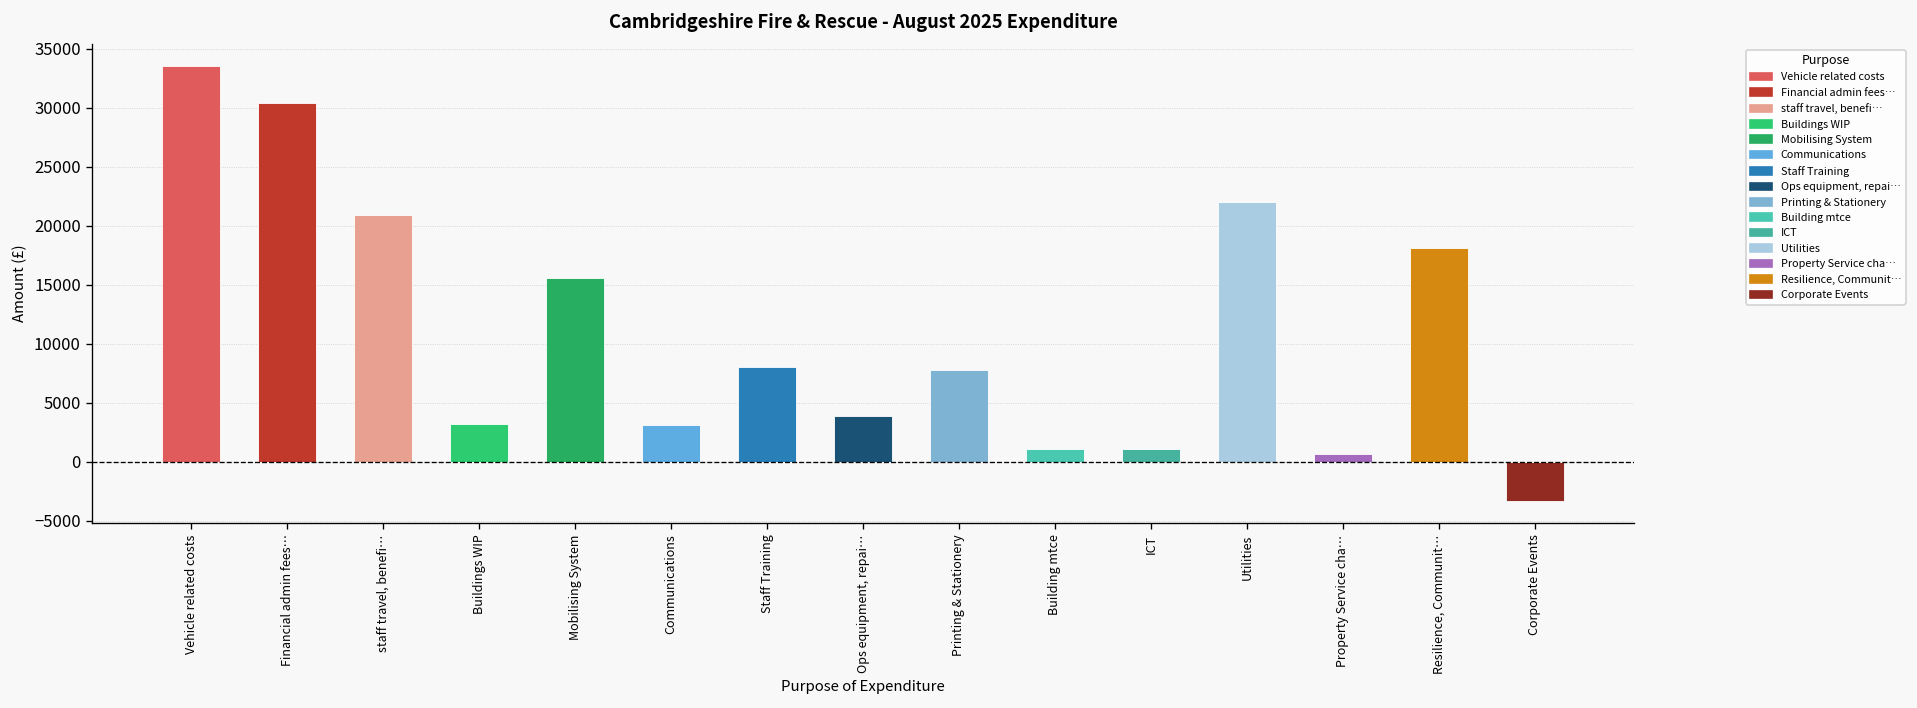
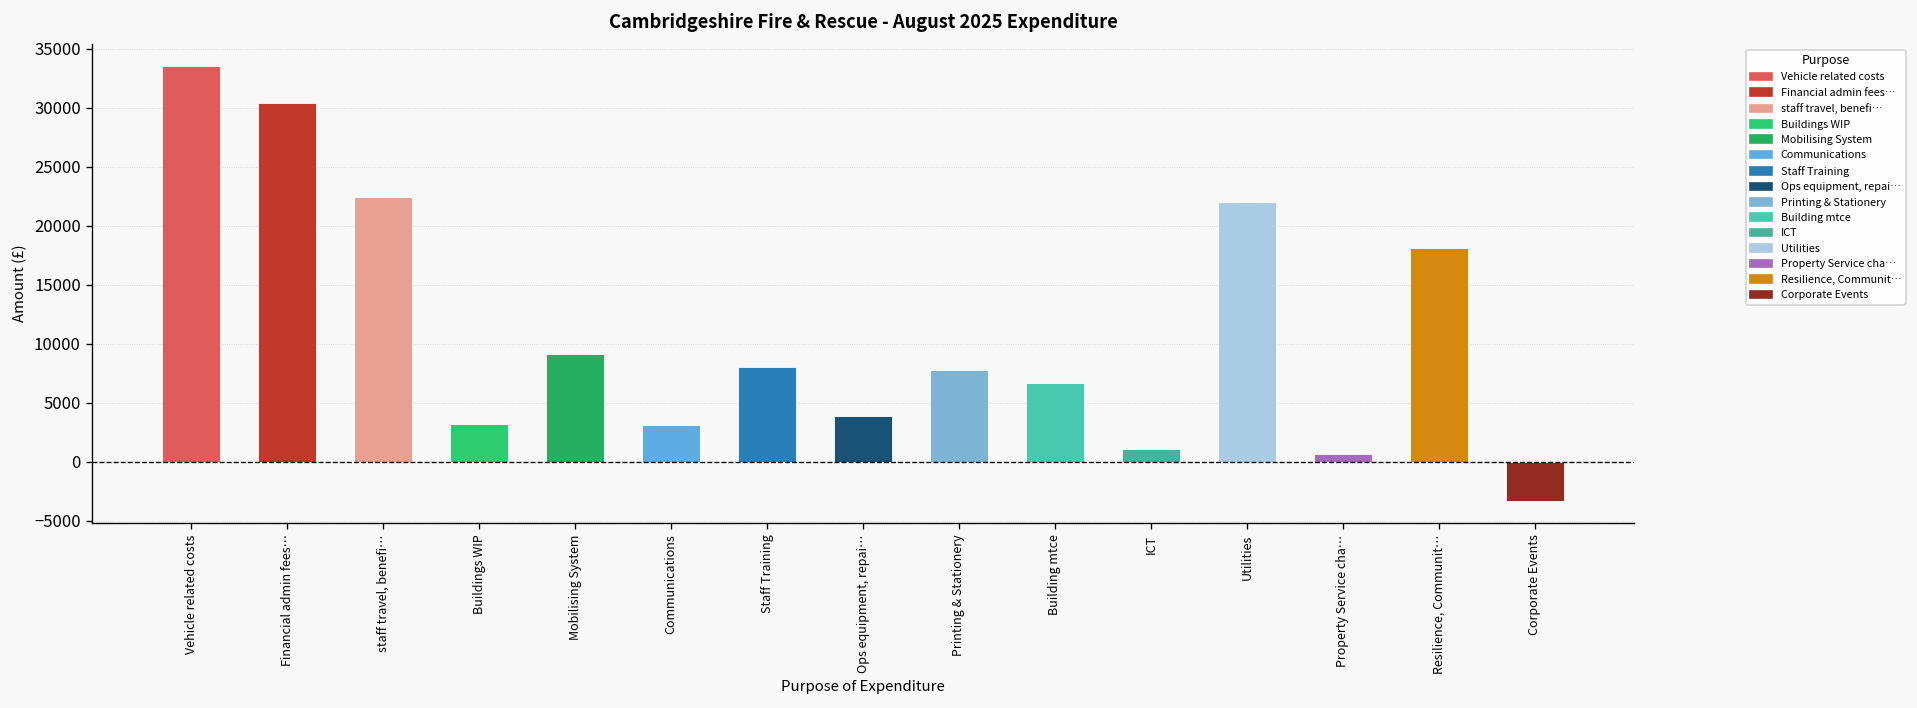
staff travel, benefi…: 21000 -> 22000
Mobilising System: 16000 -> 9000
Building mtce: 1000 -> 7000
